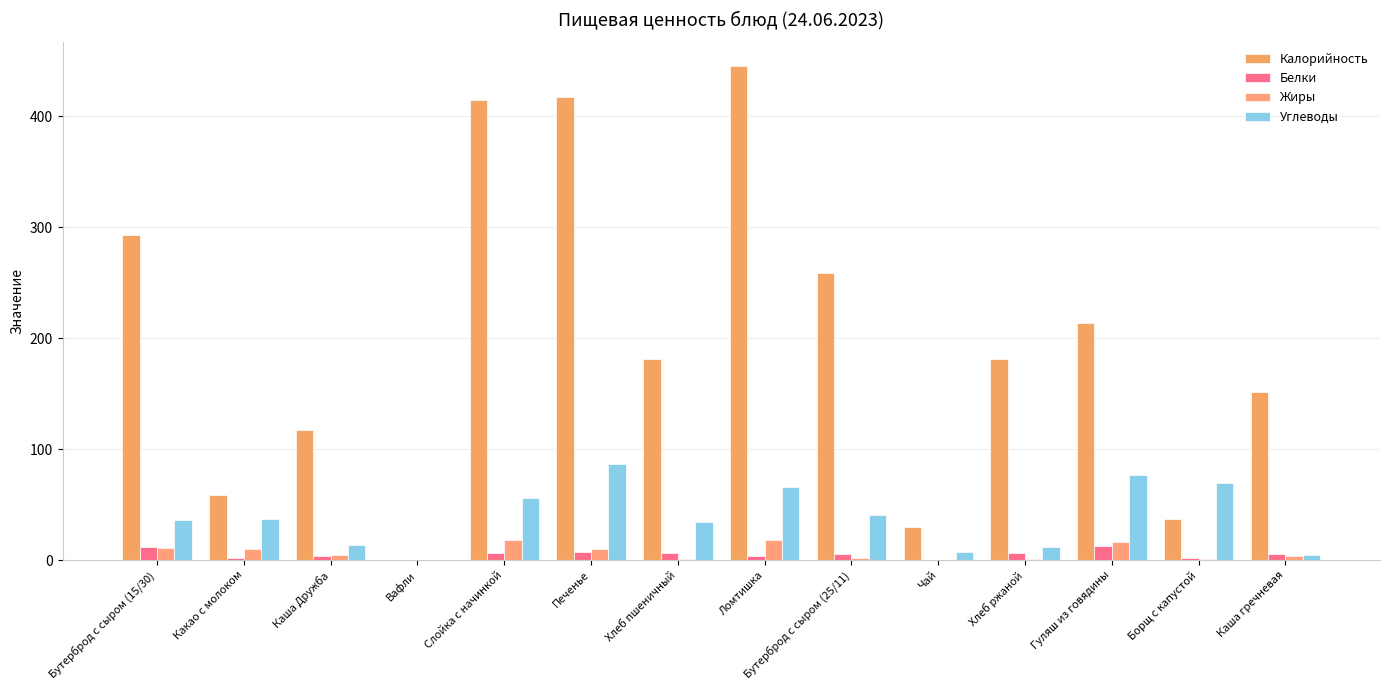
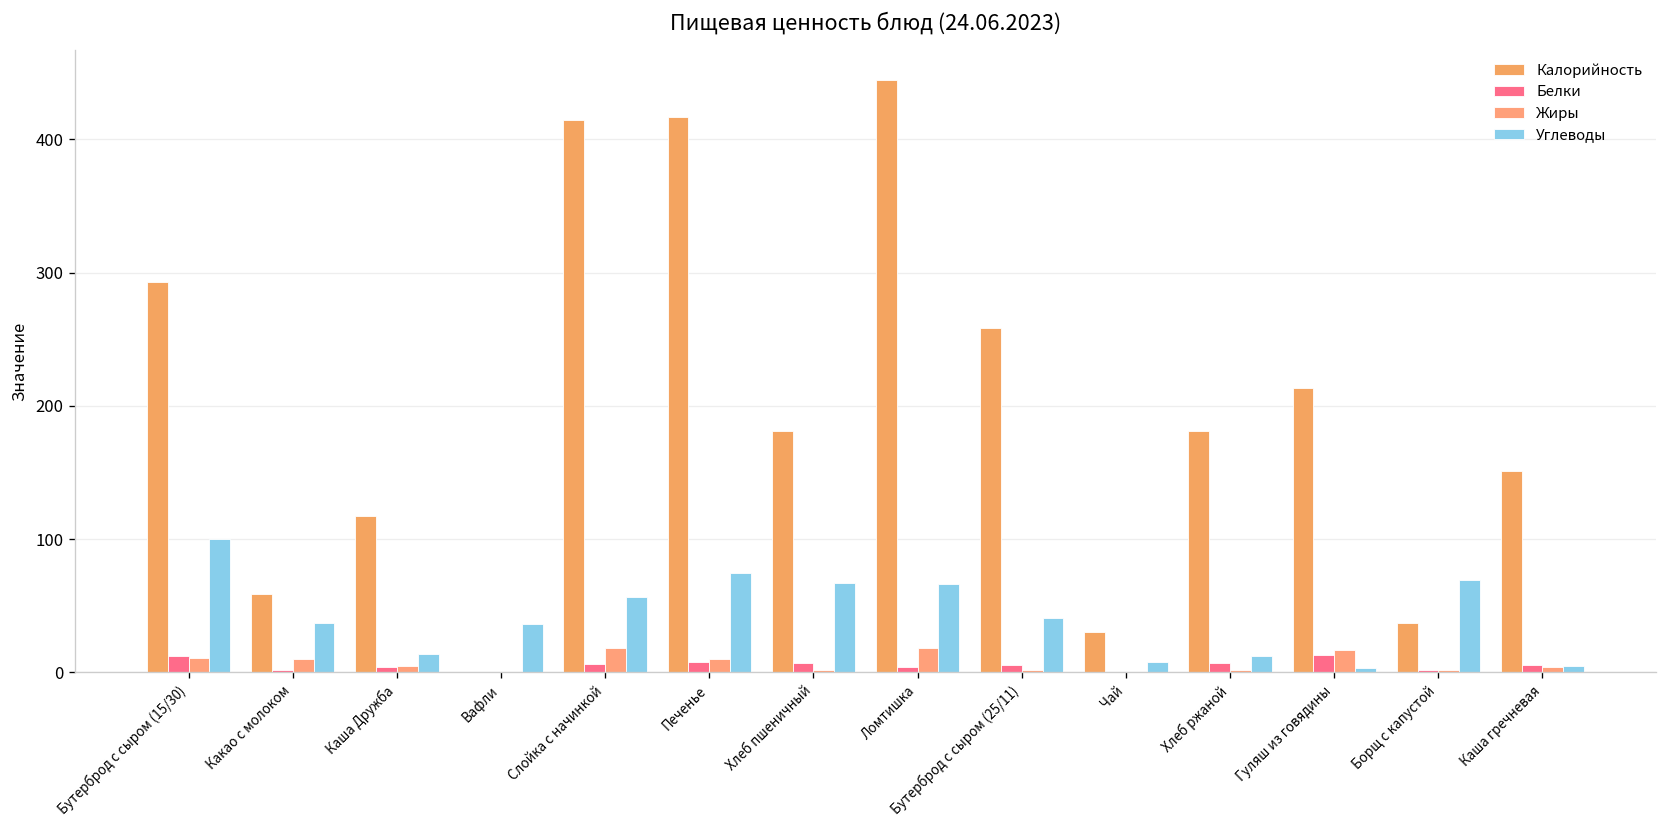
Углеводы, Бутерброд с сыром (15/30): 36 -> 100
Углеводы, Вафли: 0 -> 36
Углеводы, Печенье: 87 -> 74
Углеводы, Хлеб пшеничный: 34 -> 67
Углеводы, Гуляш из говядины: 77 -> 3
